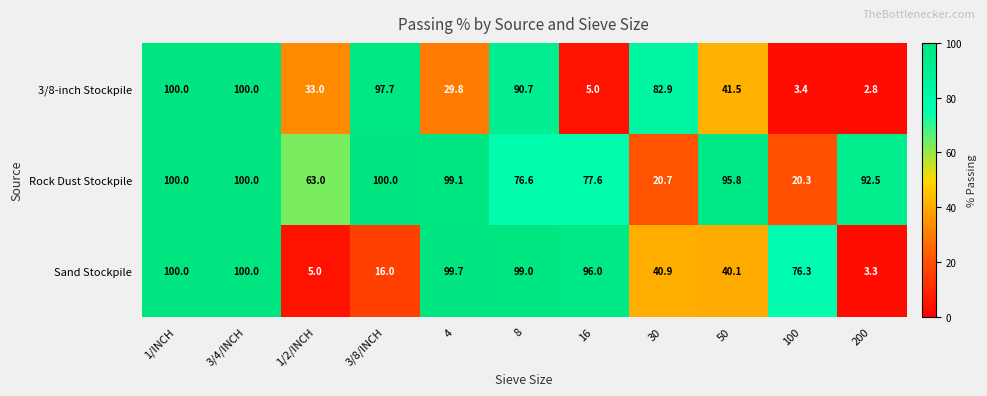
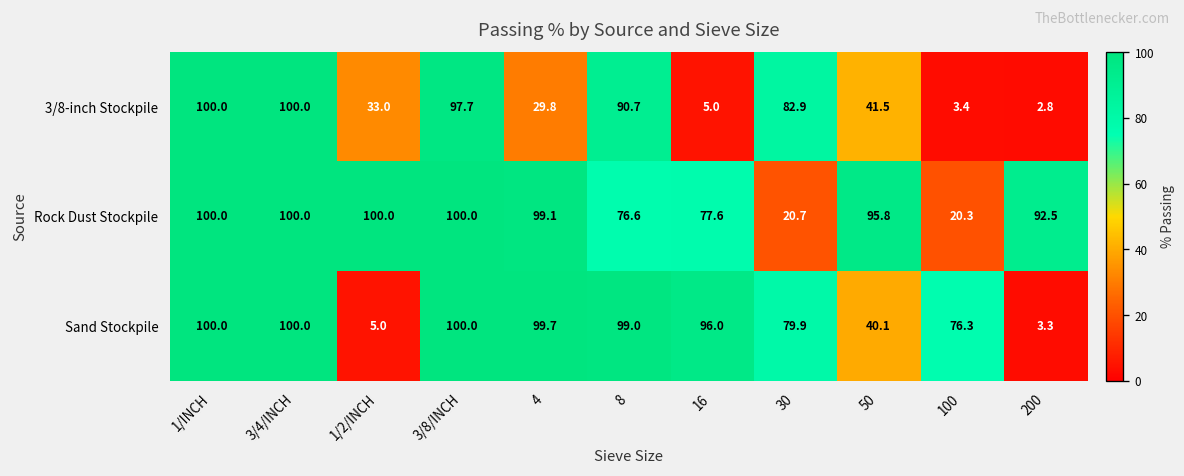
Rock Dust Stockpile, 1/2/INCH: 63.0 -> 100.0
Sand Stockpile, 3/8/INCH: 16.0 -> 100.0
Sand Stockpile, 30: 40.9 -> 79.9
